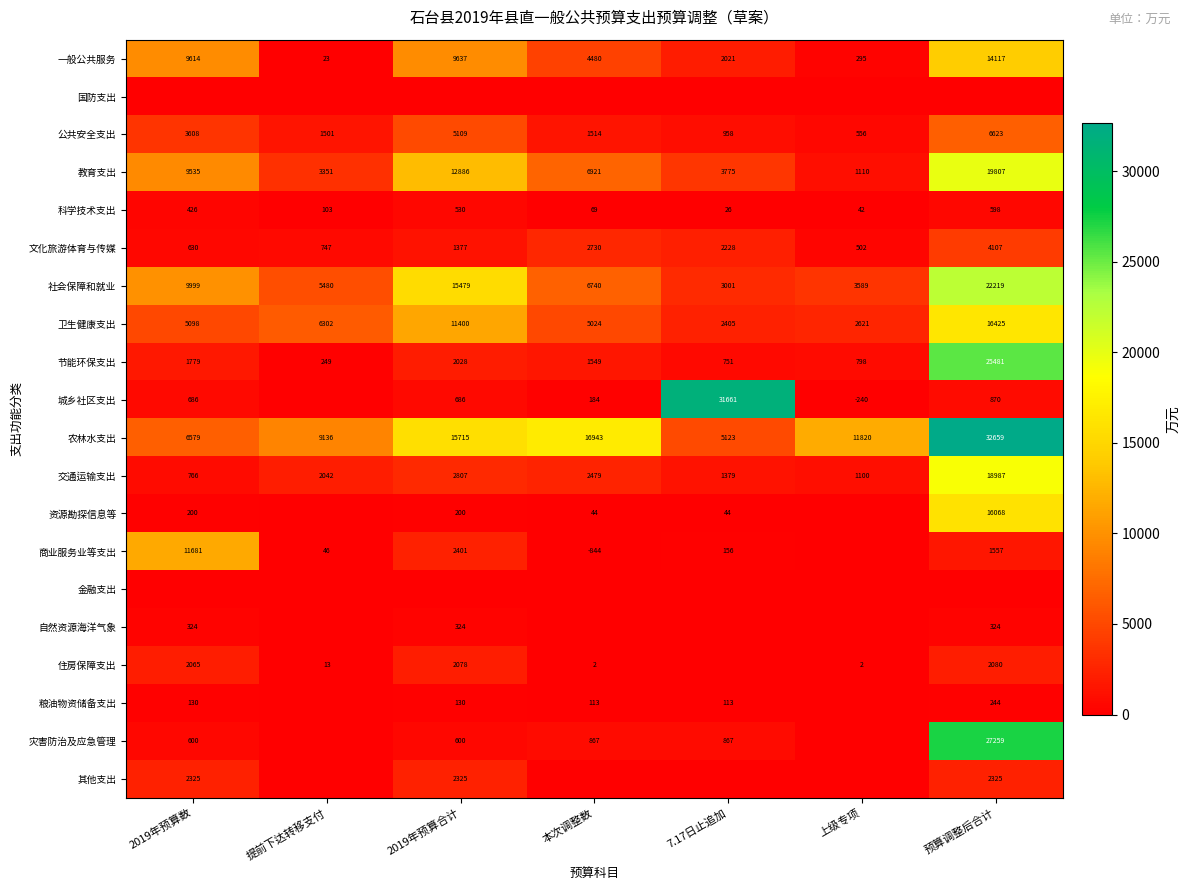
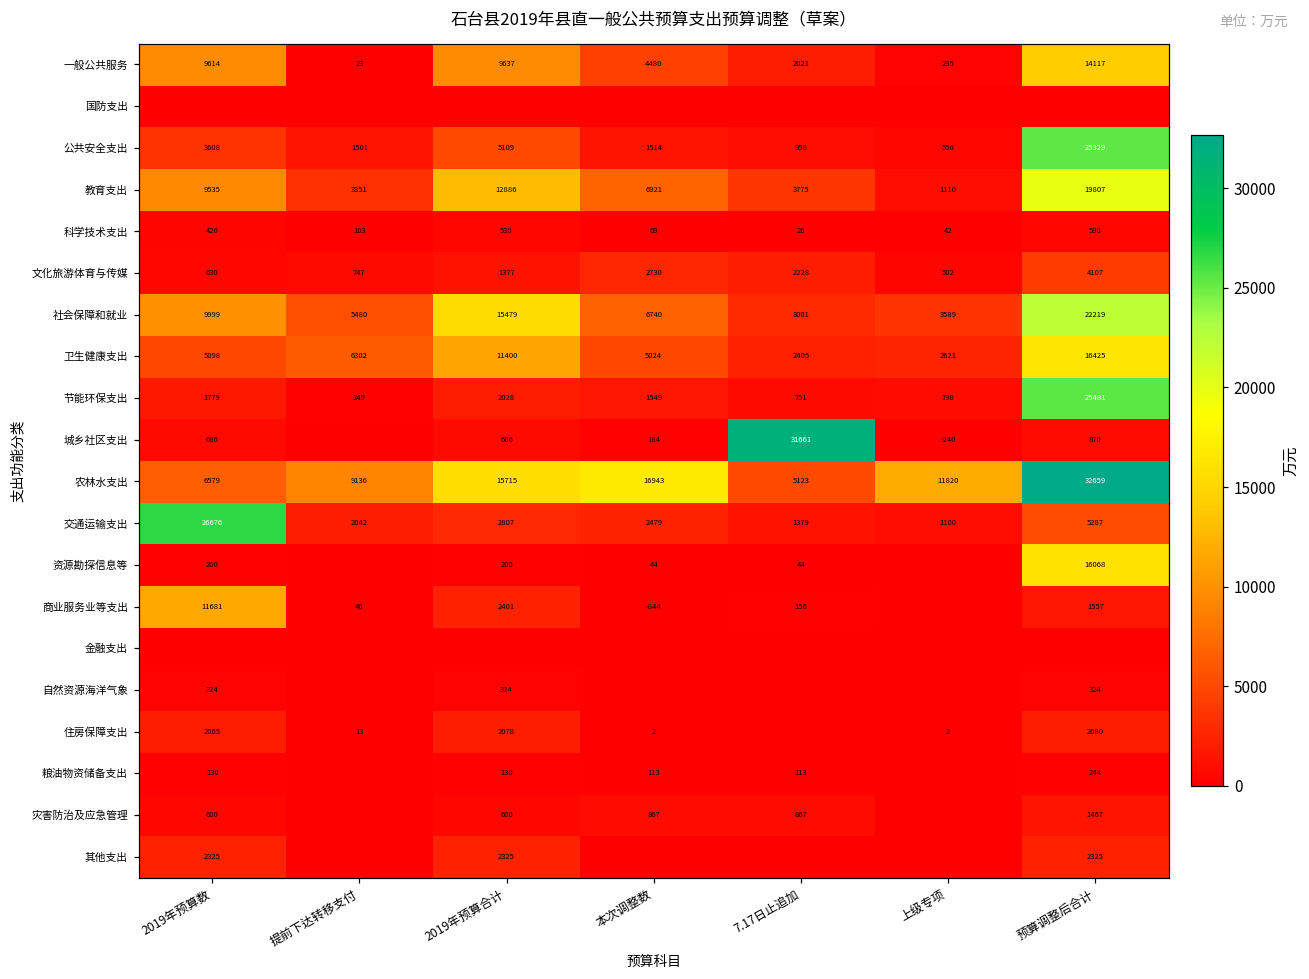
公共安全支出, 预算调整后合计: 6623 -> 25329
交通运输支出, 2019年预算数: 766 -> 26676
交通运输支出, 预算调整后合计: 18987 -> 5287
灾害防治及应急管理, 预算调整后合计: 27259 -> 1467
